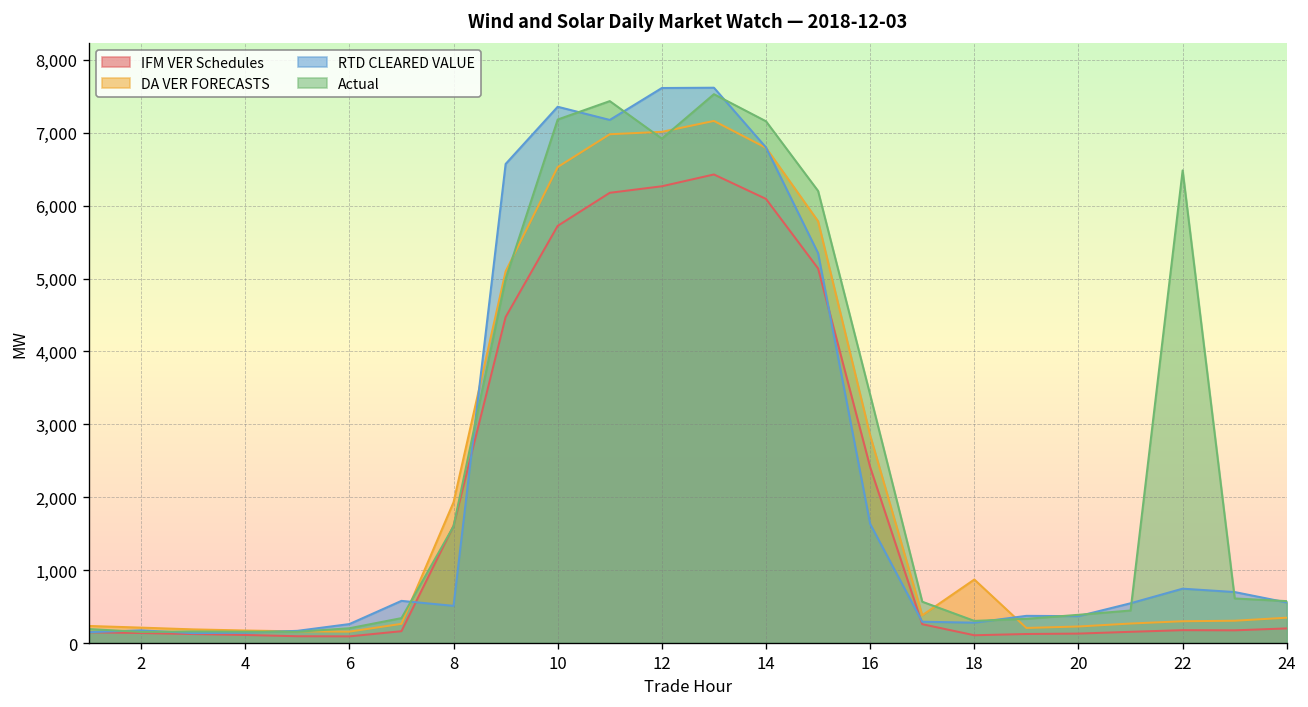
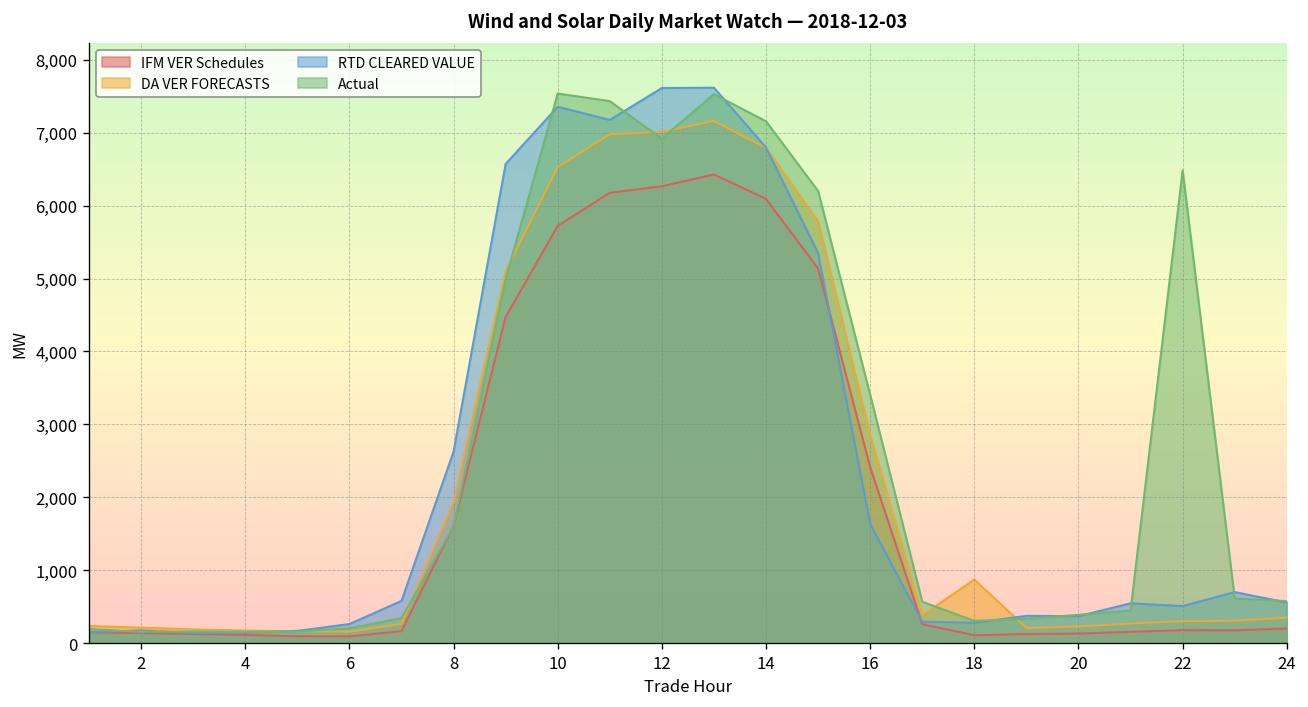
RTD CLEARED VALUE, 8: 500 -> 2,600
Actual, 10: 7,200 -> 7,500
RTD CLEARED VALUE, 22: 700 -> 500
